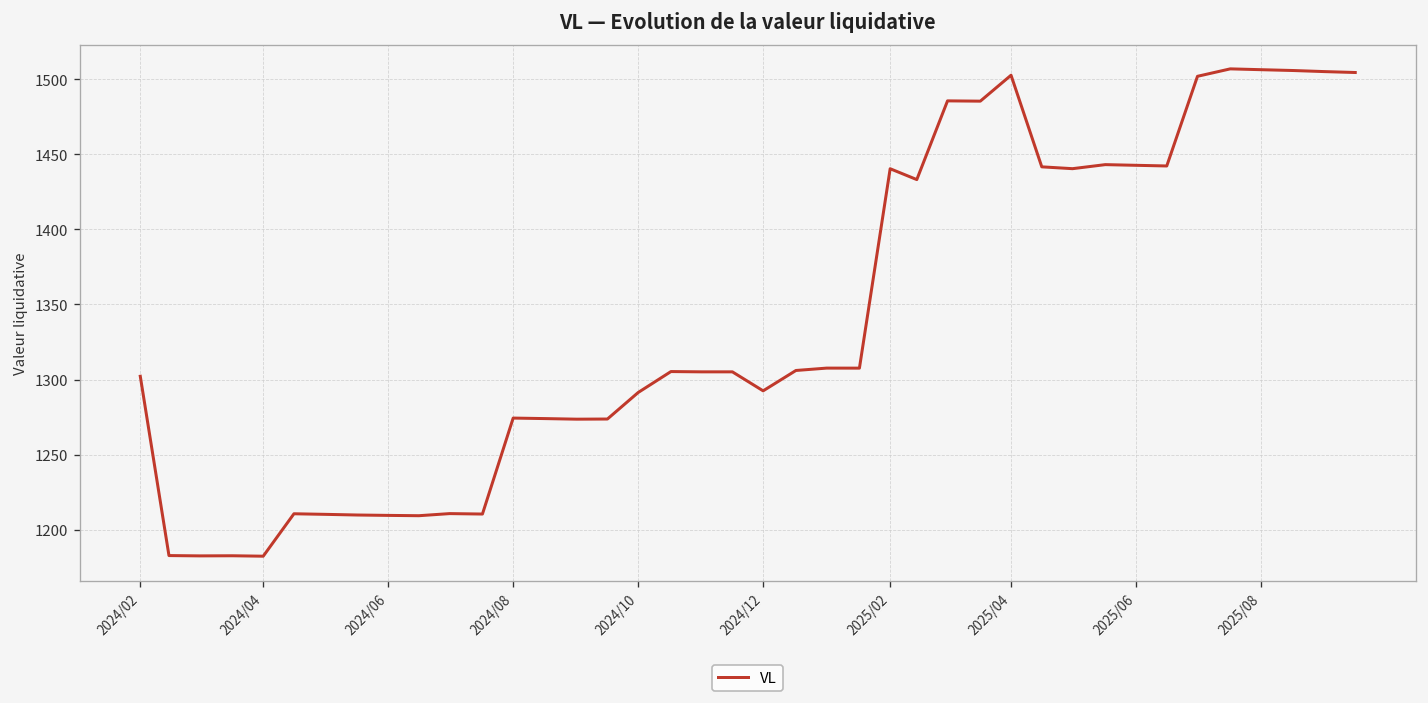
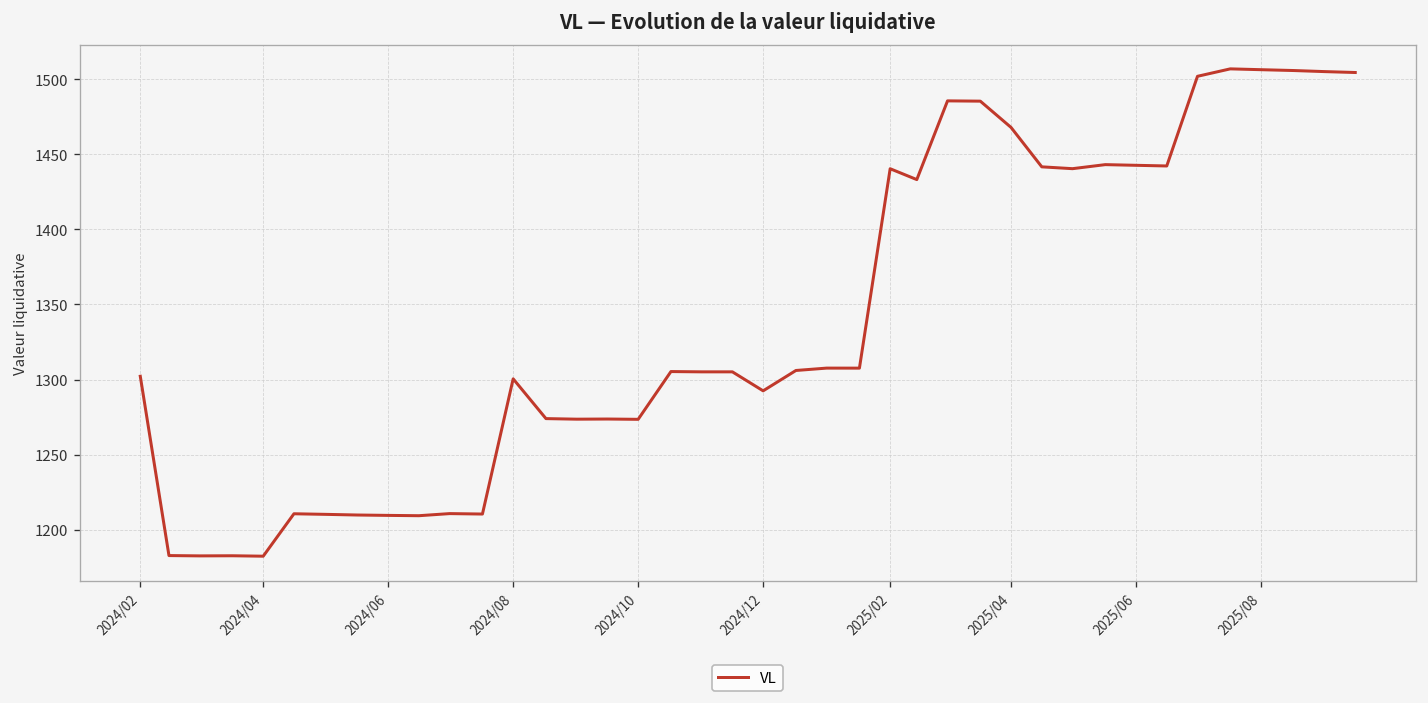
2024/08: 1274 -> 1300
2024/10: 1291 -> 1274
2025/04: 1503 -> 1468
